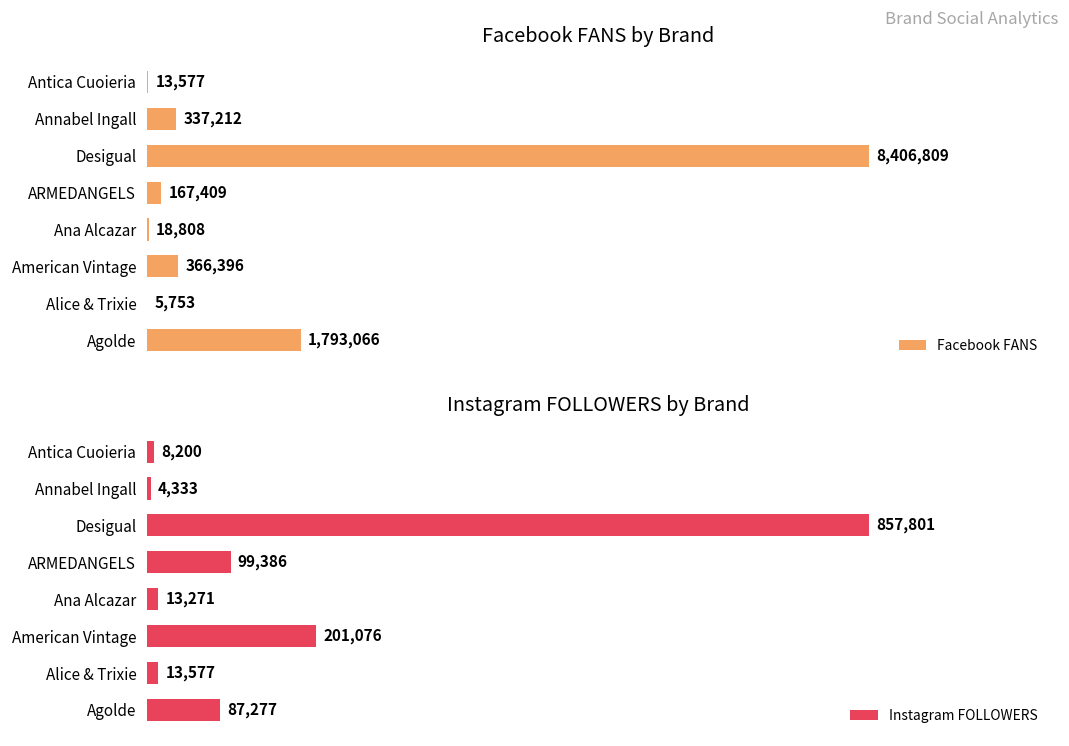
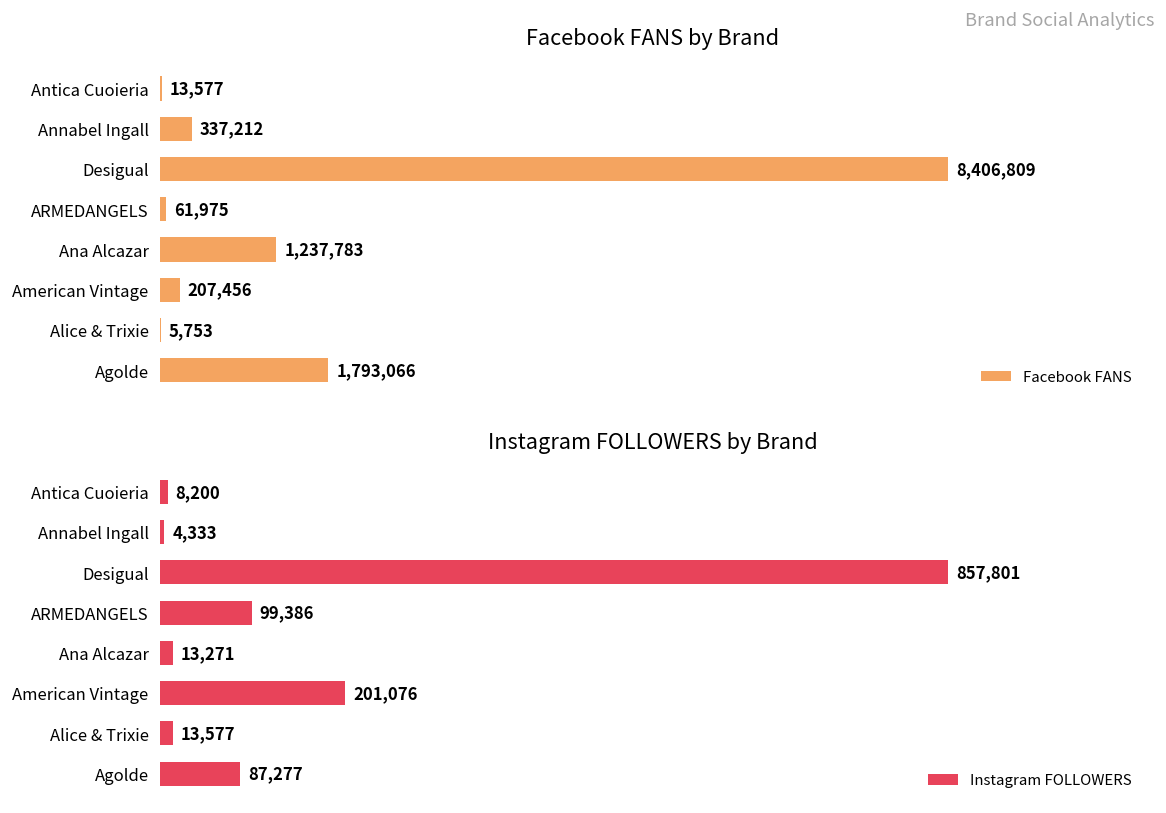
Facebook FANS by Brand, ARMEDANGELS: 167,409 -> 61,975
Facebook FANS by Brand, Ana Alcazar: 18,808 -> 1,237,783
Facebook FANS by Brand, American Vintage: 366,396 -> 207,456
